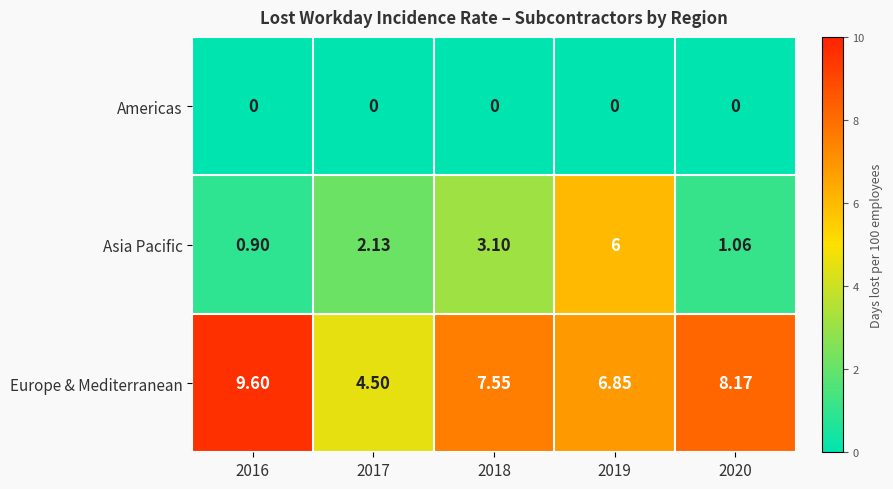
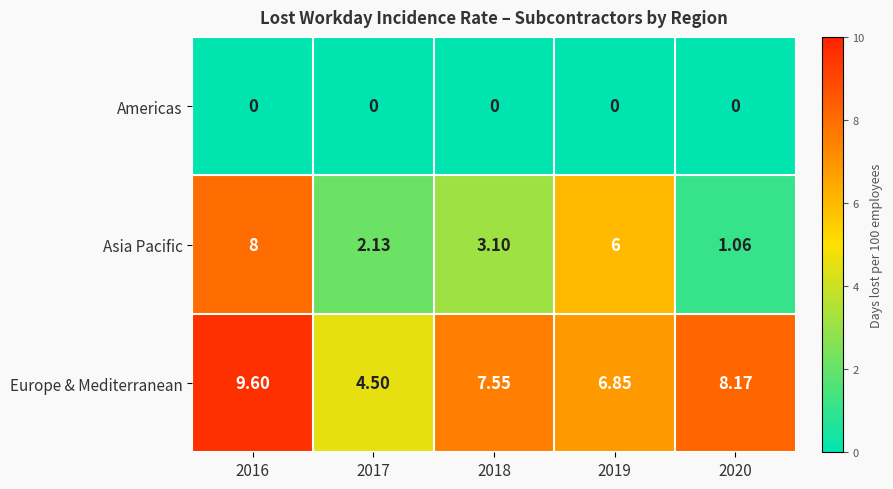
Asia Pacific, 2016: 0.90 -> 8
